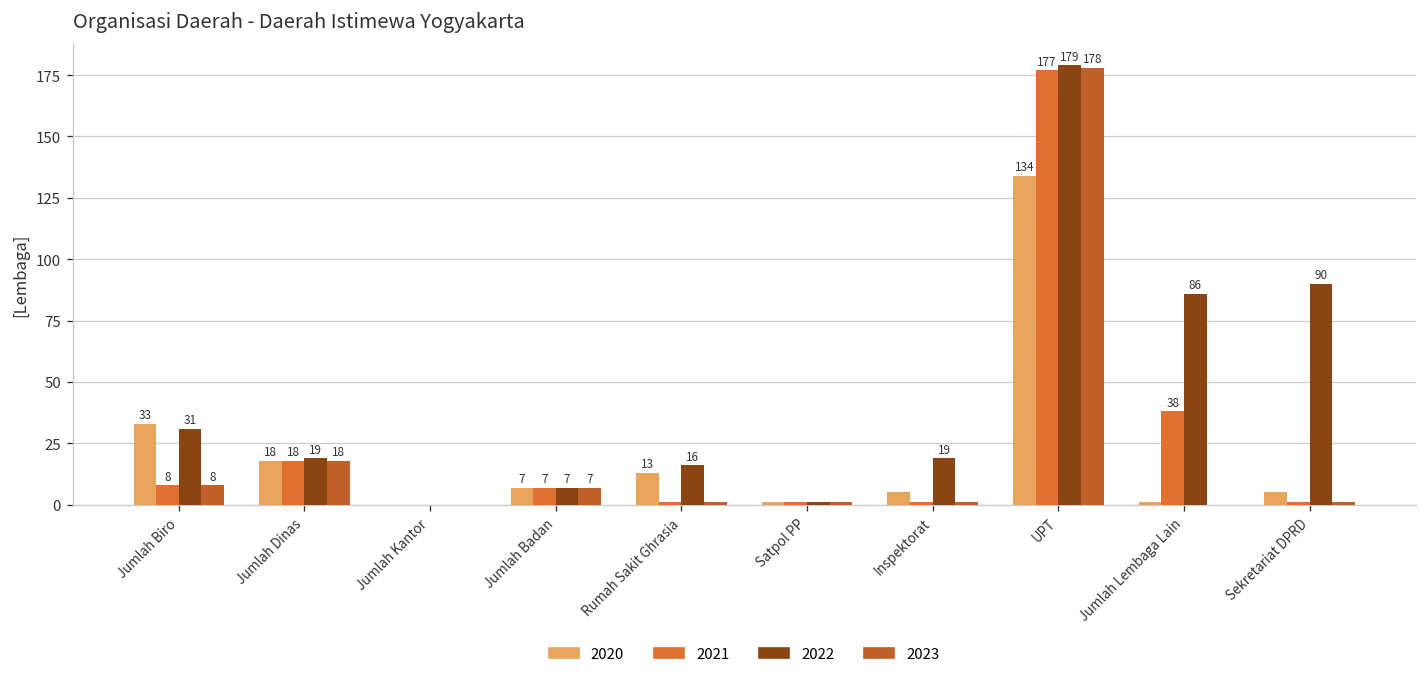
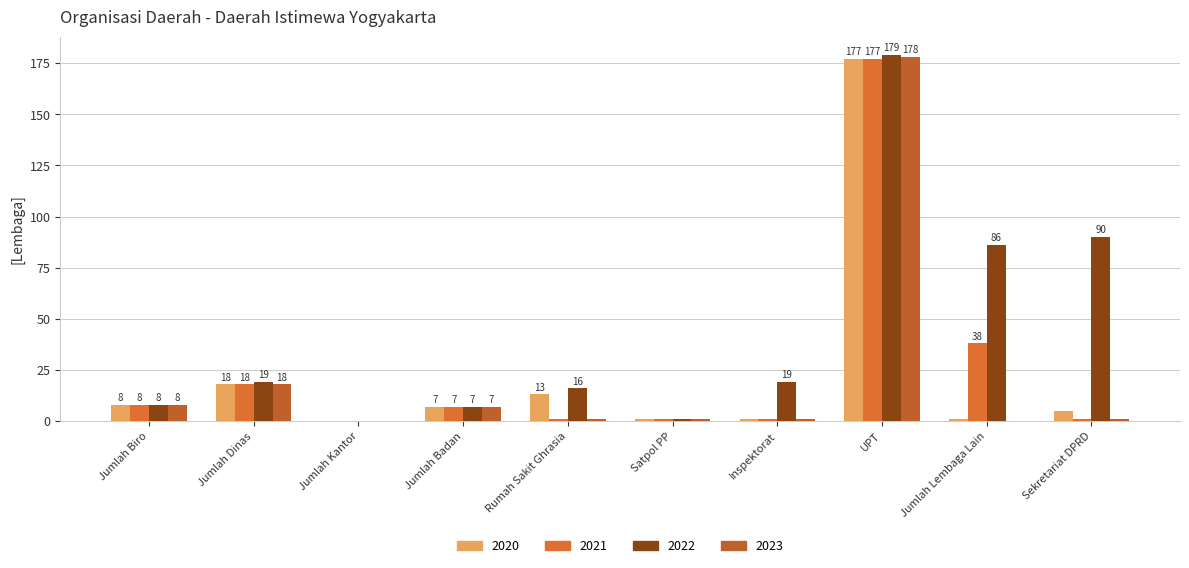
2020, Jumlah Biro: 33 -> 8
2022, Jumlah Biro: 31 -> 8
2020, Inspektorat: 5 -> 1
2020, UPT: 134 -> 177
